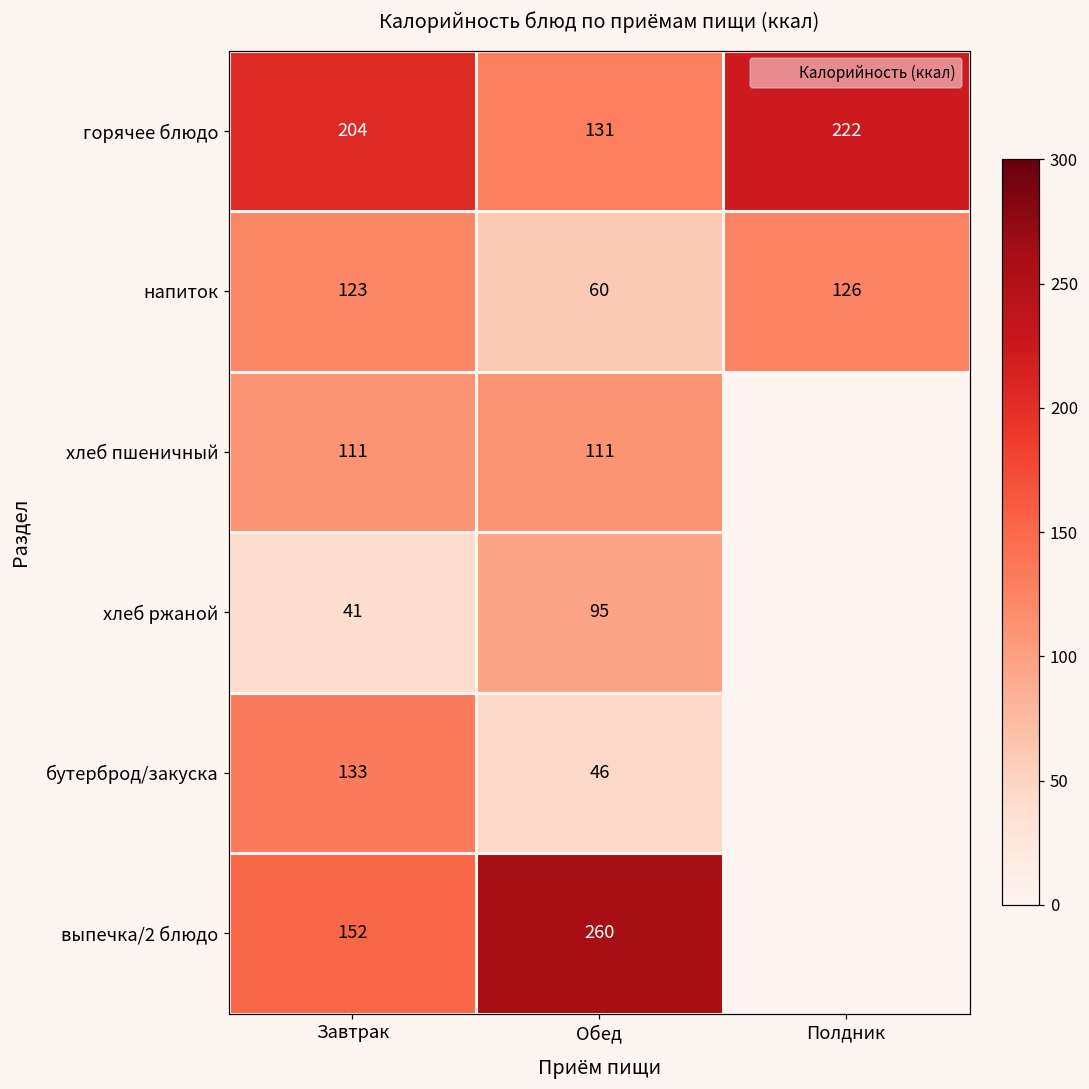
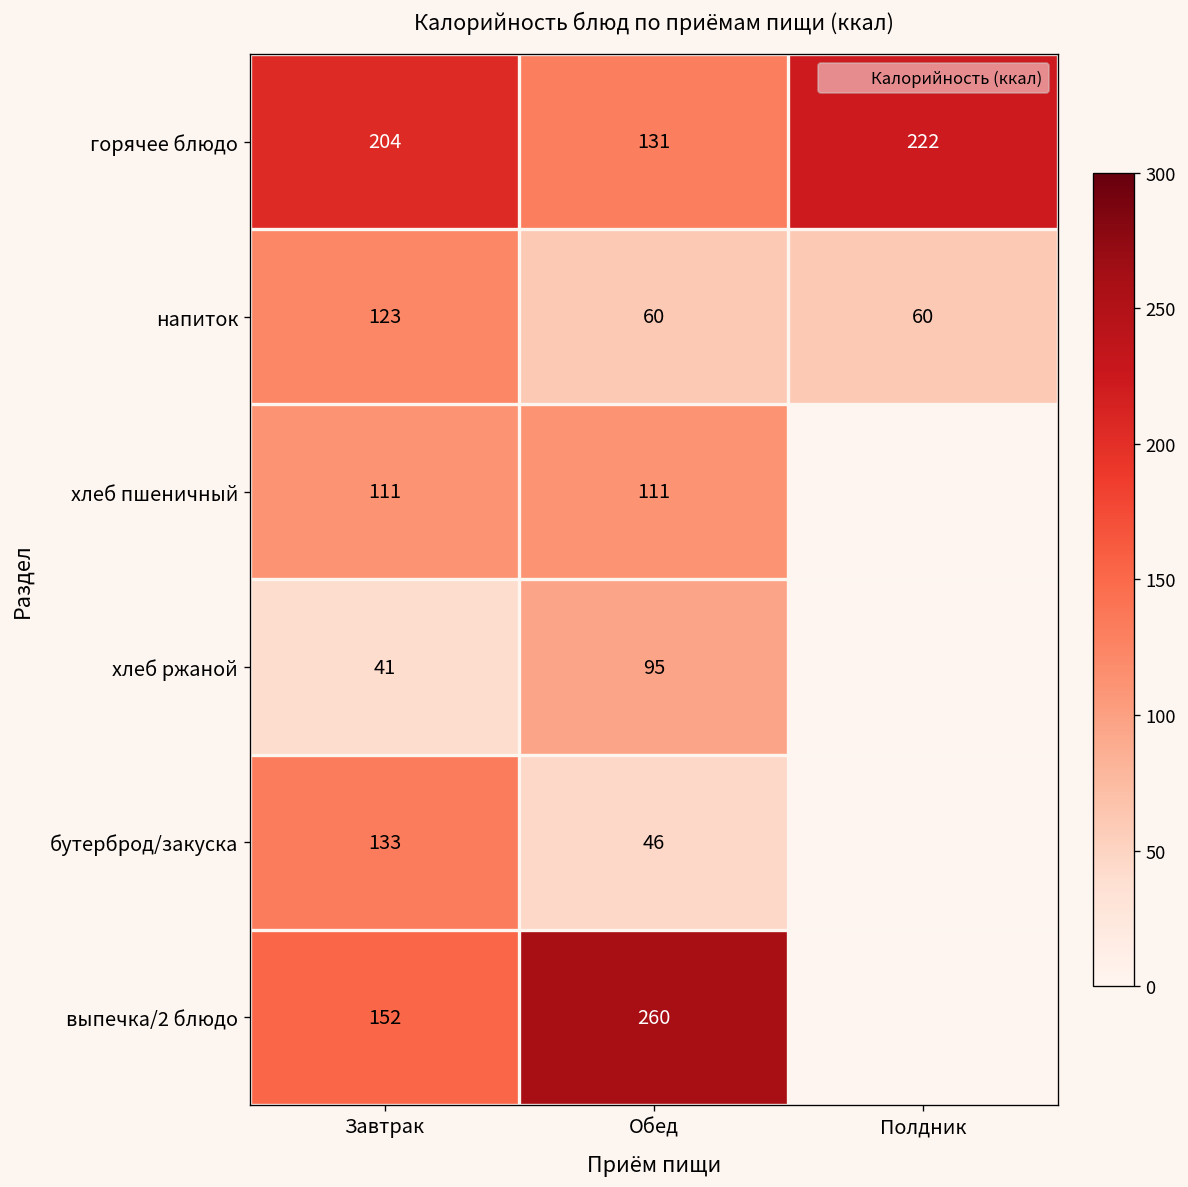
напиток, Полдник: 126 -> 60
